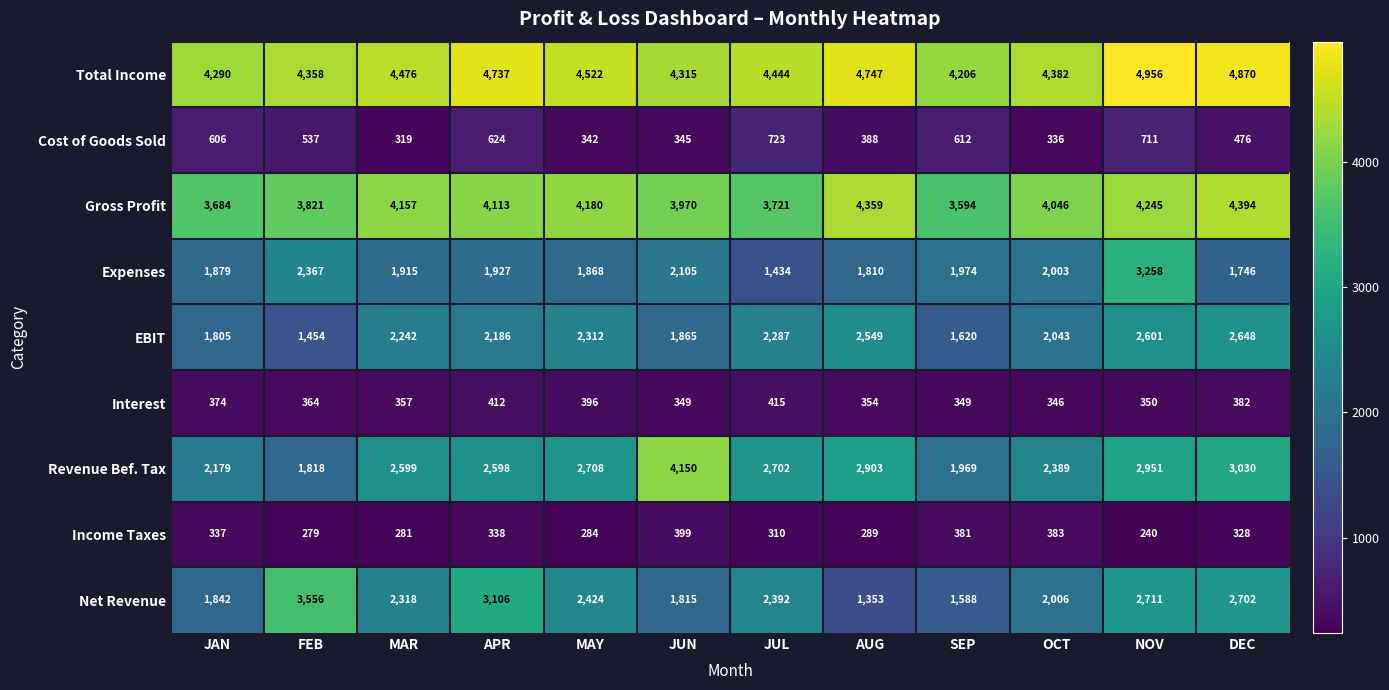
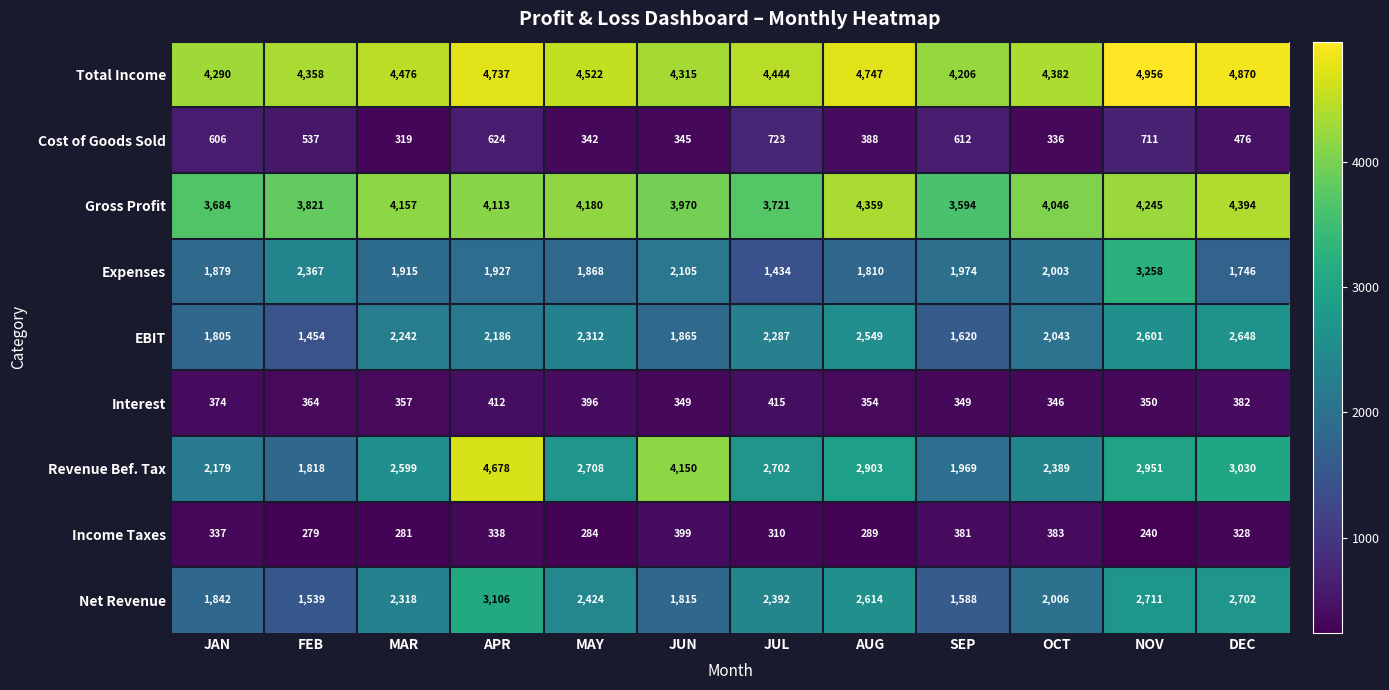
Revenue Bef. Tax, APR: 2,598 -> 4,678
Net Revenue, FEB: 3,556 -> 1,539
Net Revenue, AUG: 1,353 -> 2,614
